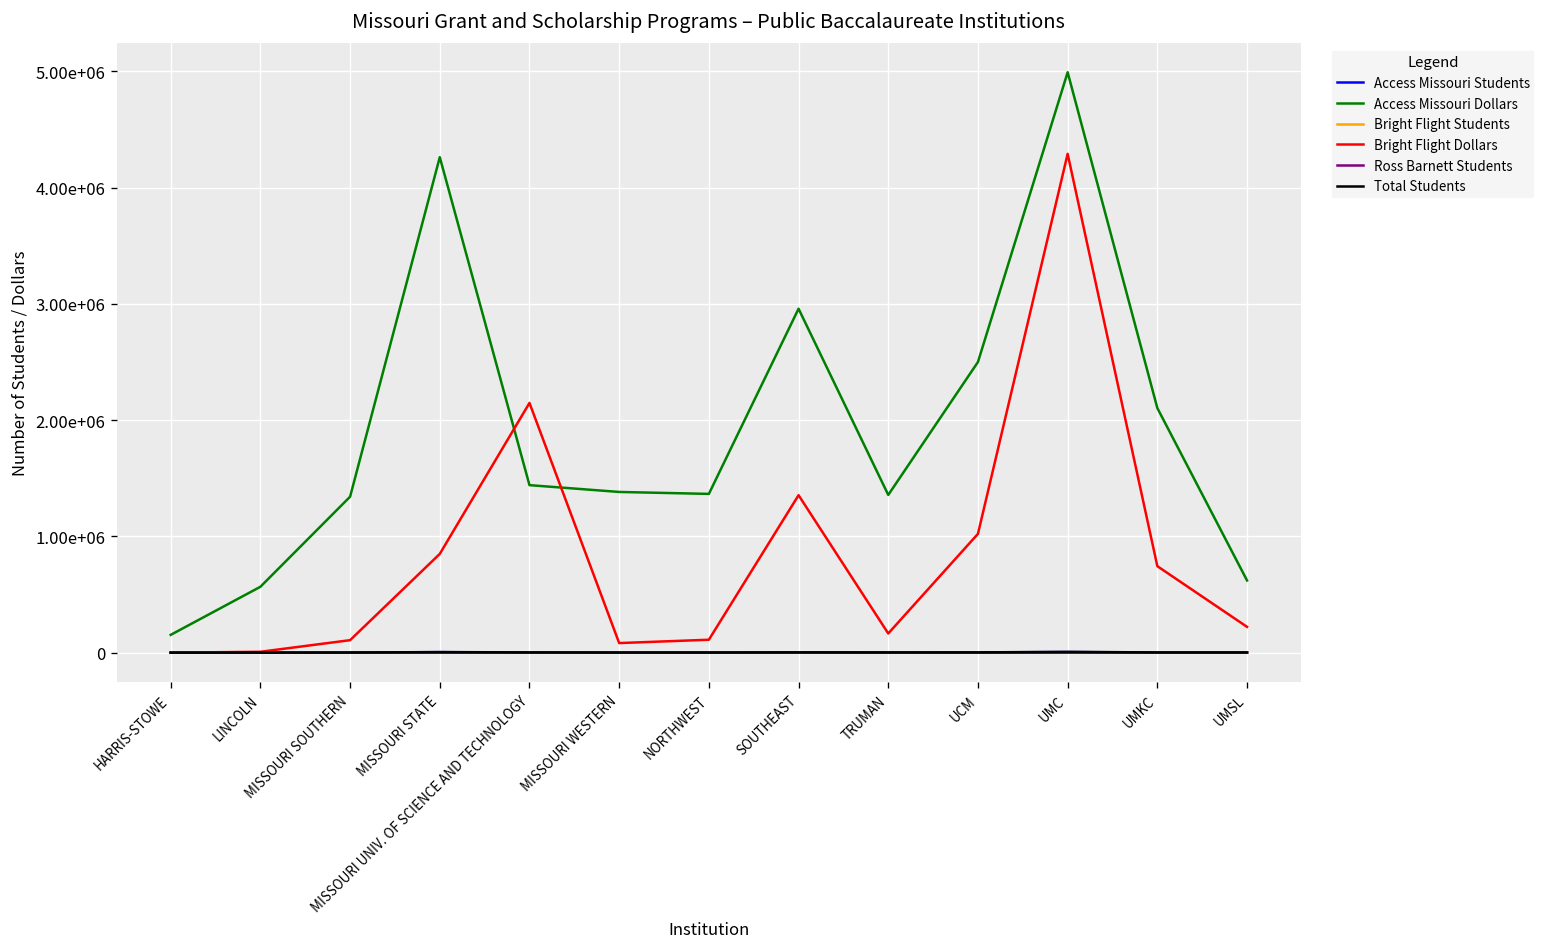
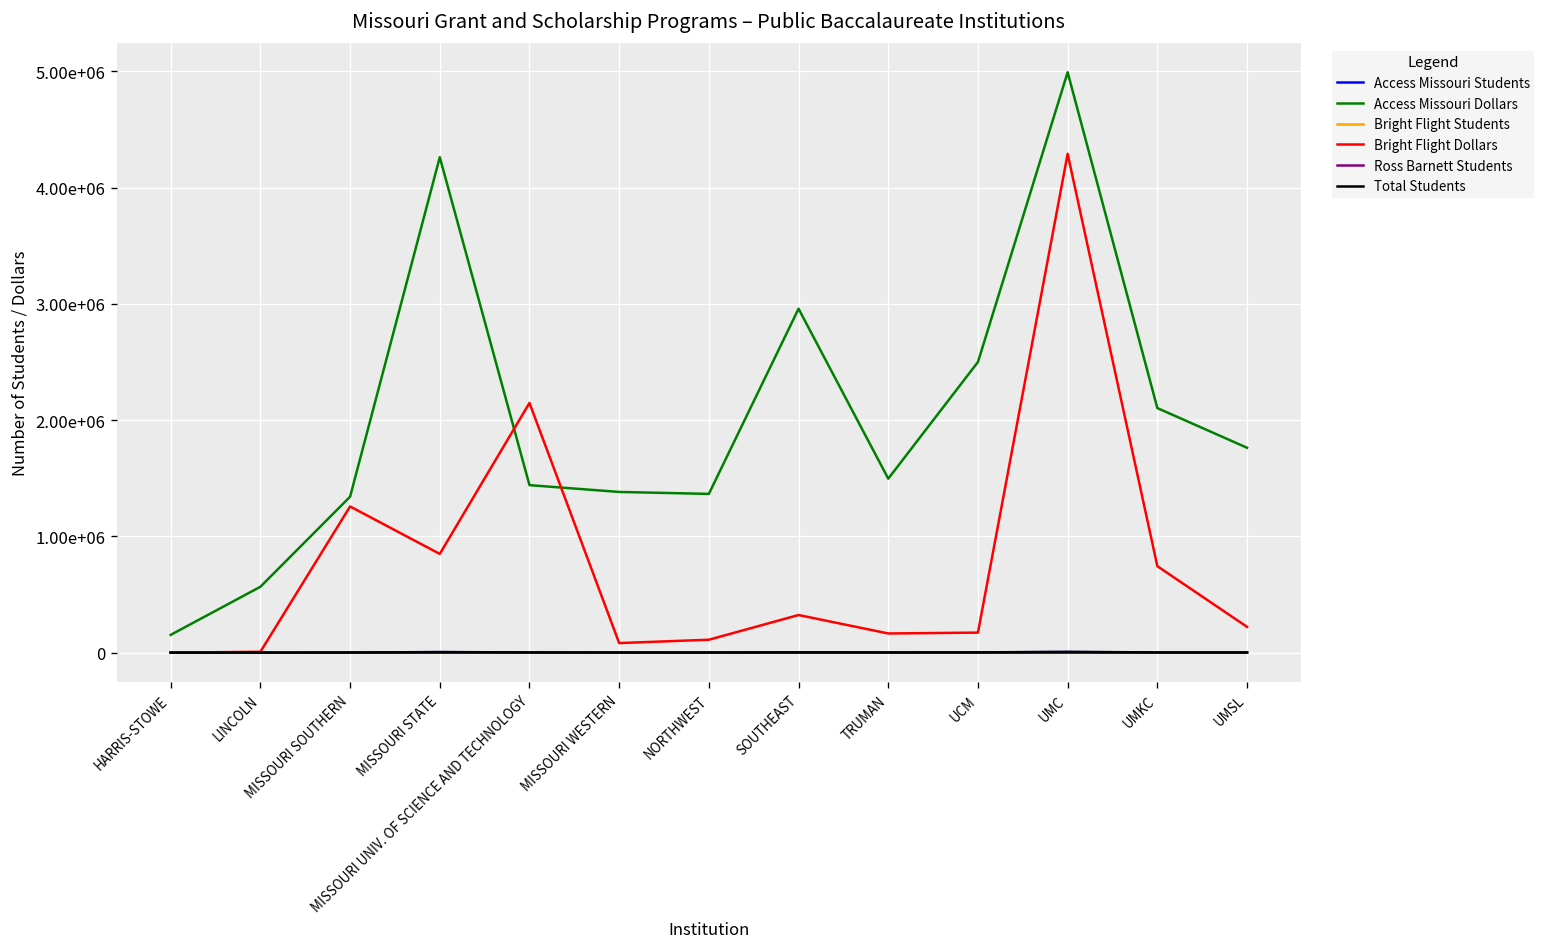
Bright Flight Dollars, MISSOURI SOUTHERN: 100000 -> 1300000
Bright Flight Dollars, SOUTHEAST: 1400000 -> 300000
Access Missouri Dollars, TRUMAN: 1400000 -> 1500000
Bright Flight Dollars, UCM: 1000000 -> 200000
Access Missouri Dollars, UMSL: 600000 -> 1800000
